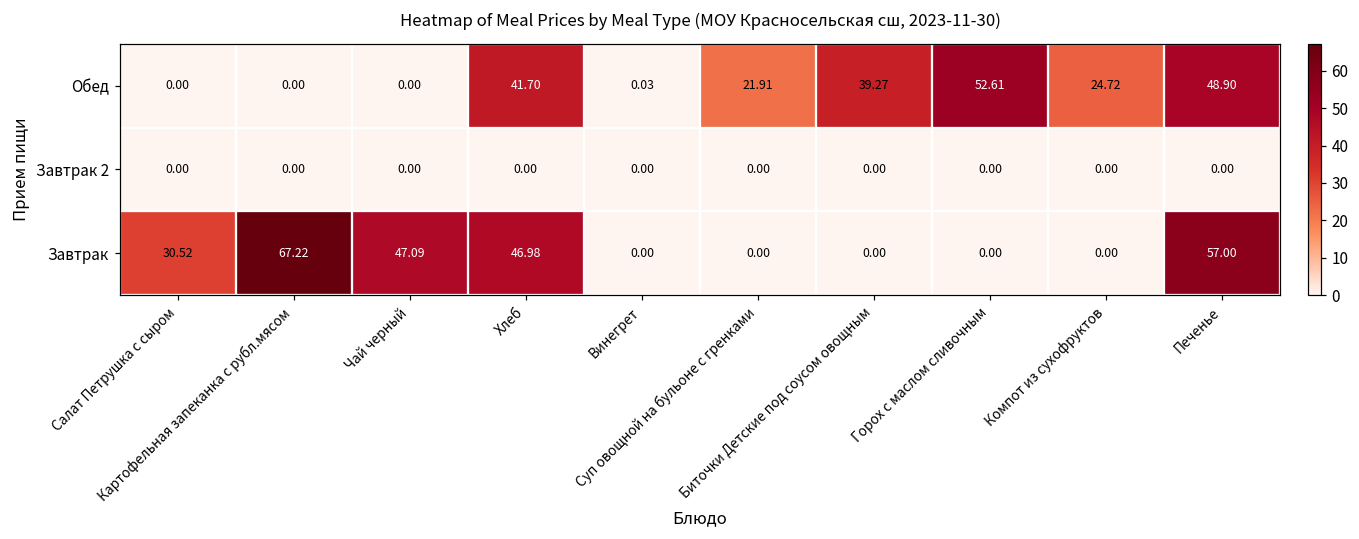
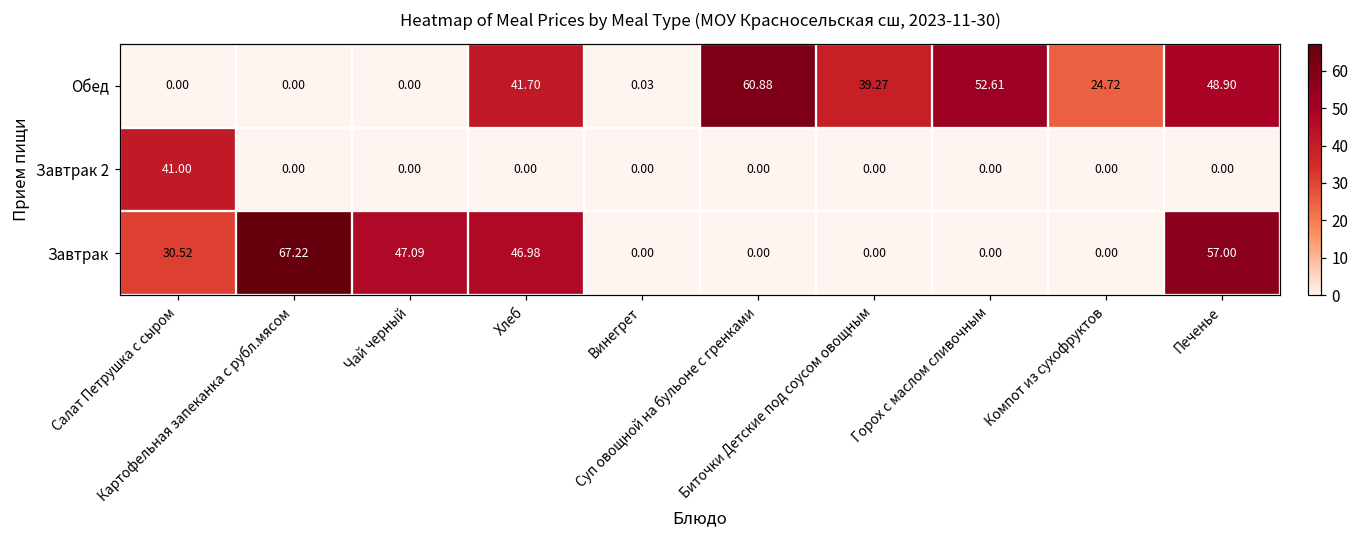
Обед, Суп овощной на бульоне с гренками: 21.91 -> 60.88
Завтрак 2, Салат Петрушка с сыром: 0.00 -> 41.00
